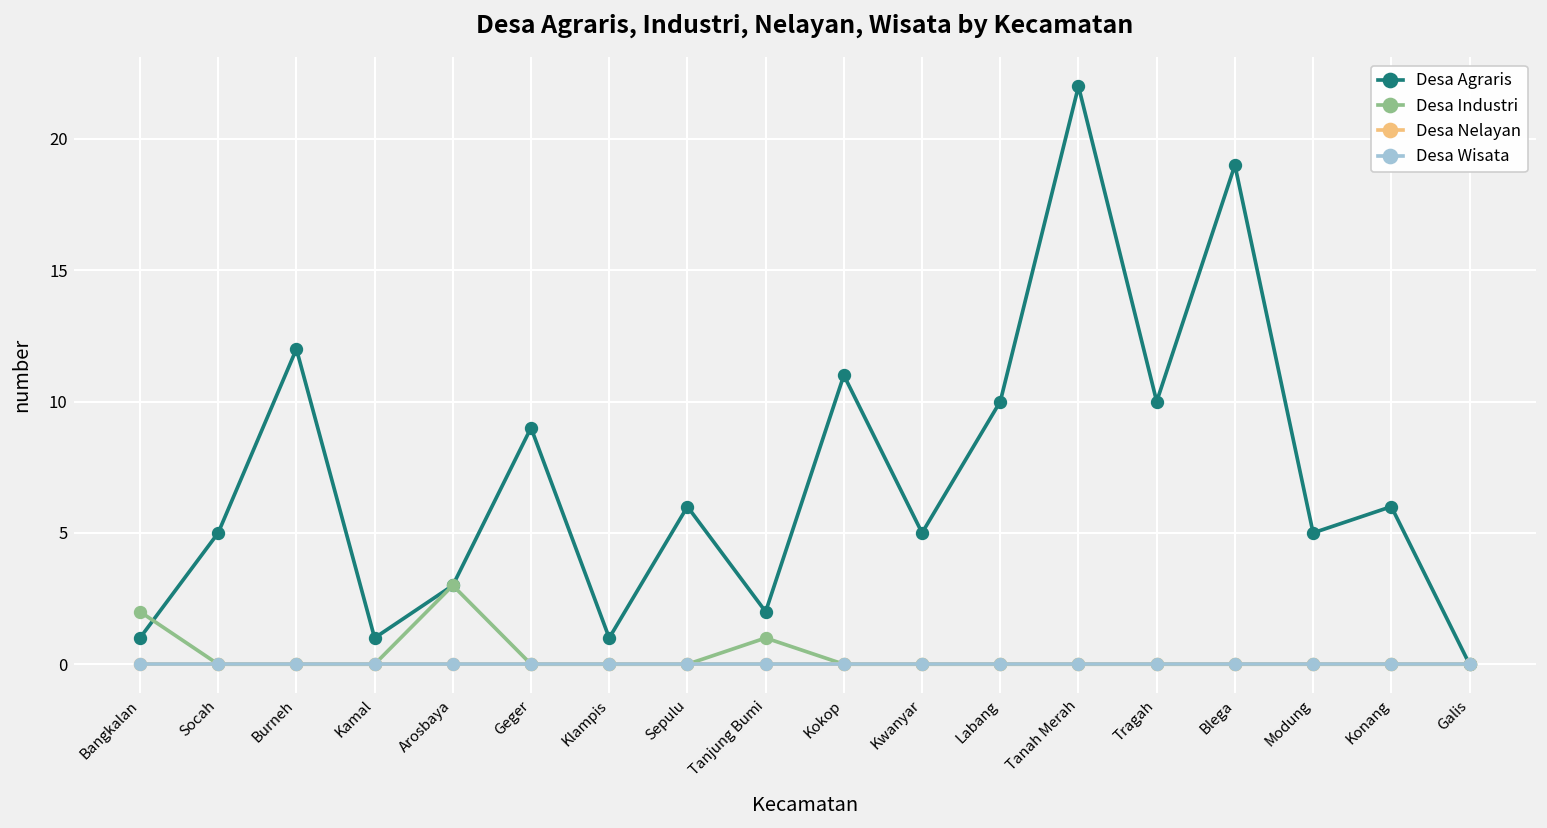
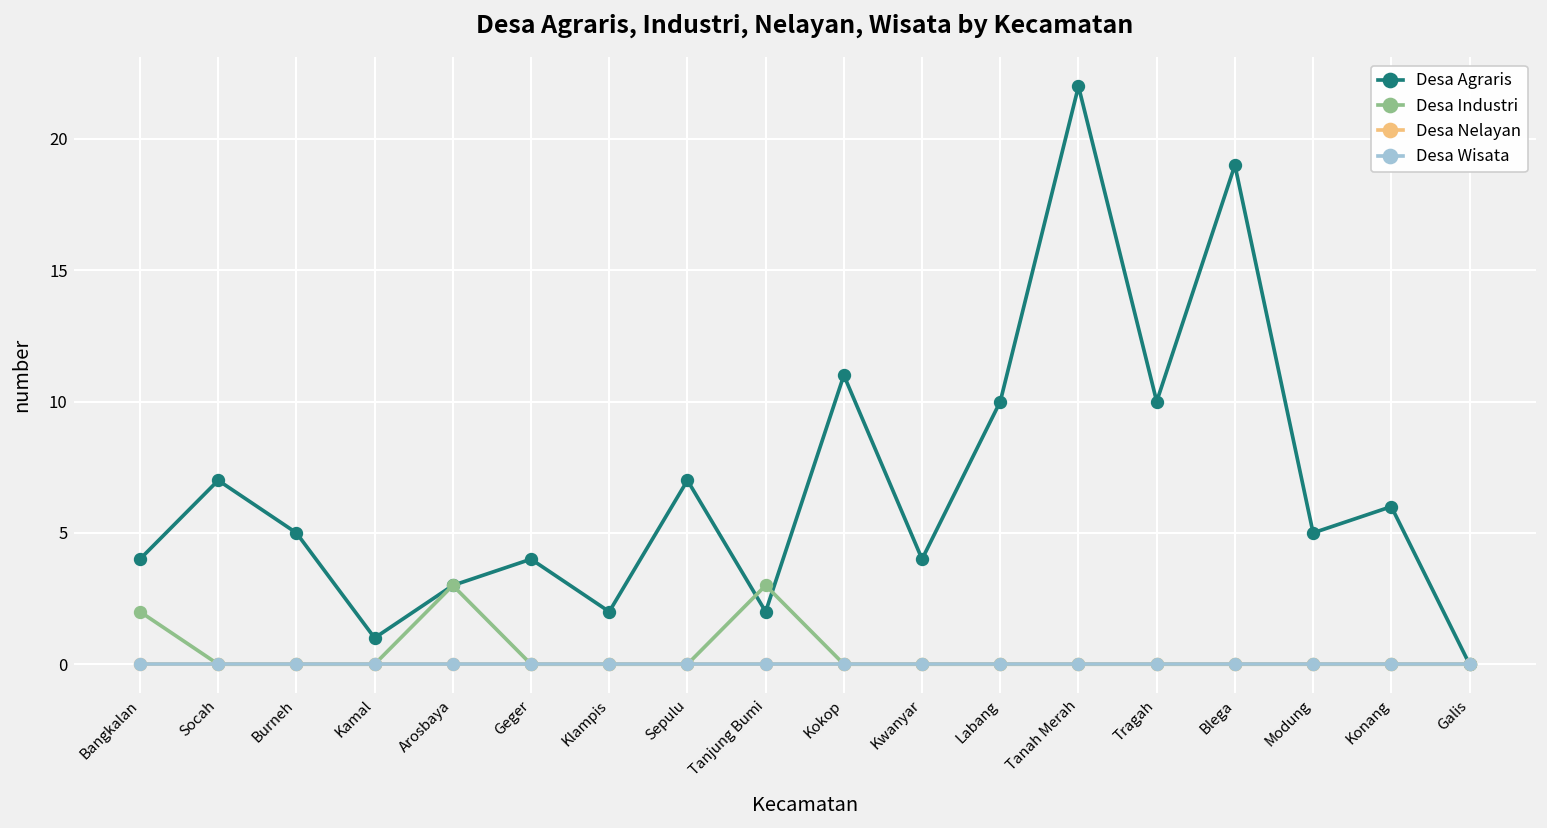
Desa Agraris, Bangkalan: 1 -> 4
Desa Agraris, Socah: 5 -> 7
Desa Agraris, Burneh: 12 -> 5
Desa Agraris, Geger: 9 -> 4
Desa Agraris, Klampis: 1 -> 2
Desa Agraris, Sepulu: 6 -> 7
Desa Industri, Tanjung Bumi: 1 -> 3
Desa Agraris, Kwanyar: 5 -> 4
